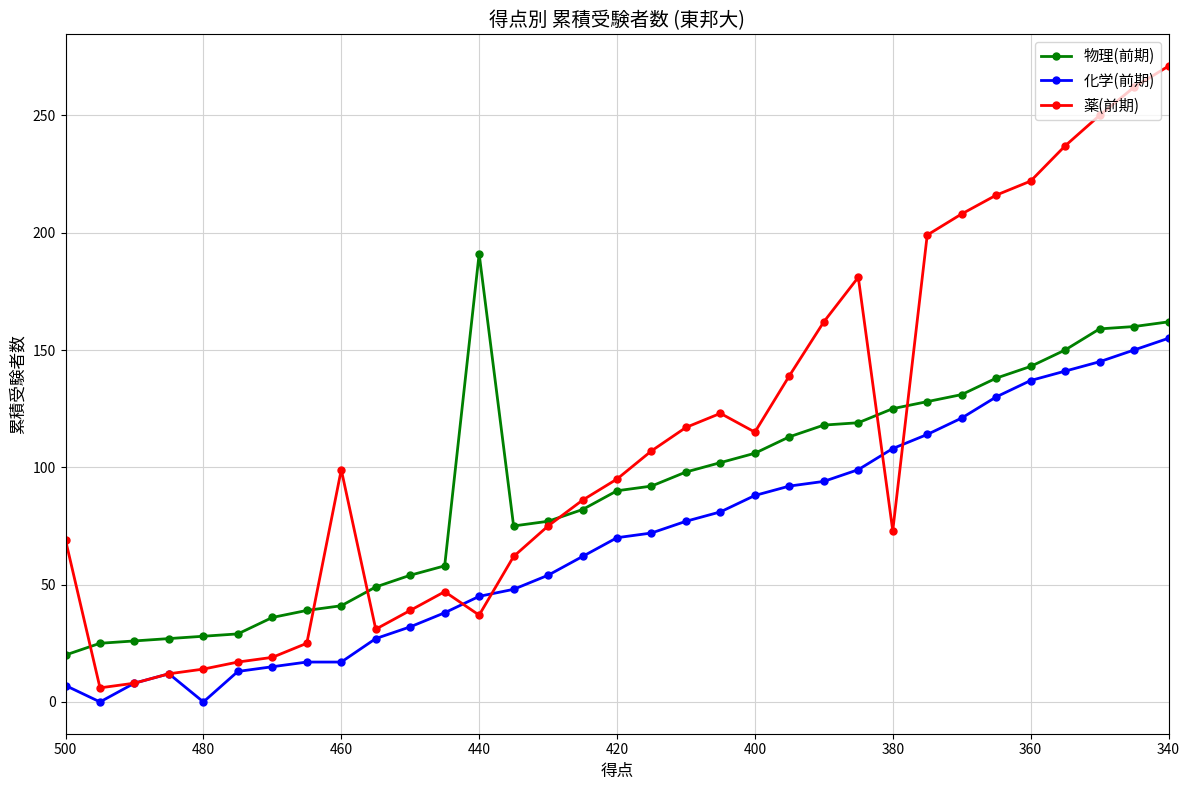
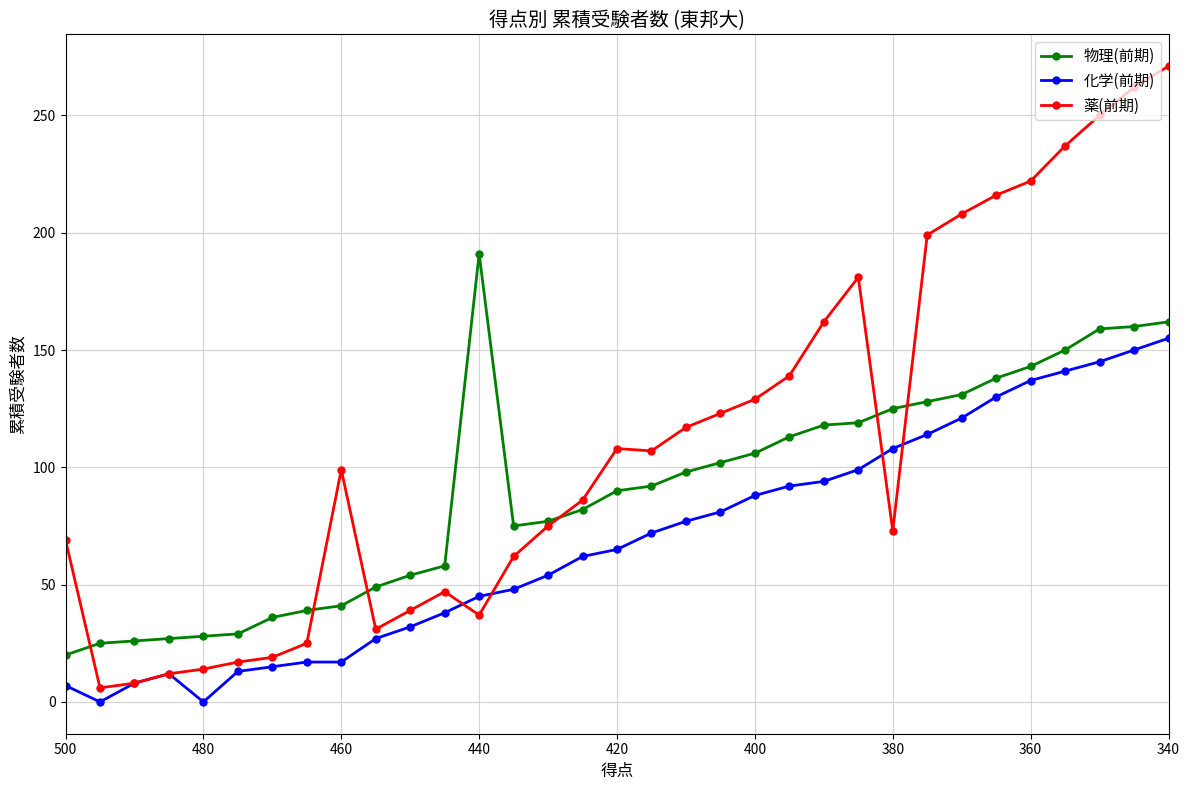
化学(前期), 420: 70 -> 65
薬(前期), 420: 95 -> 108
薬(前期), 400: 115 -> 129
